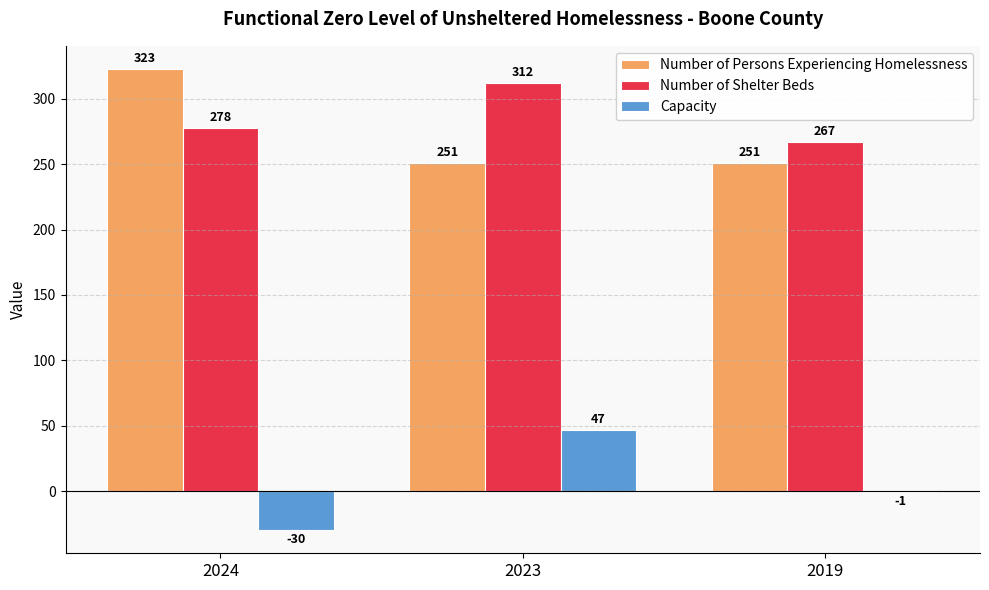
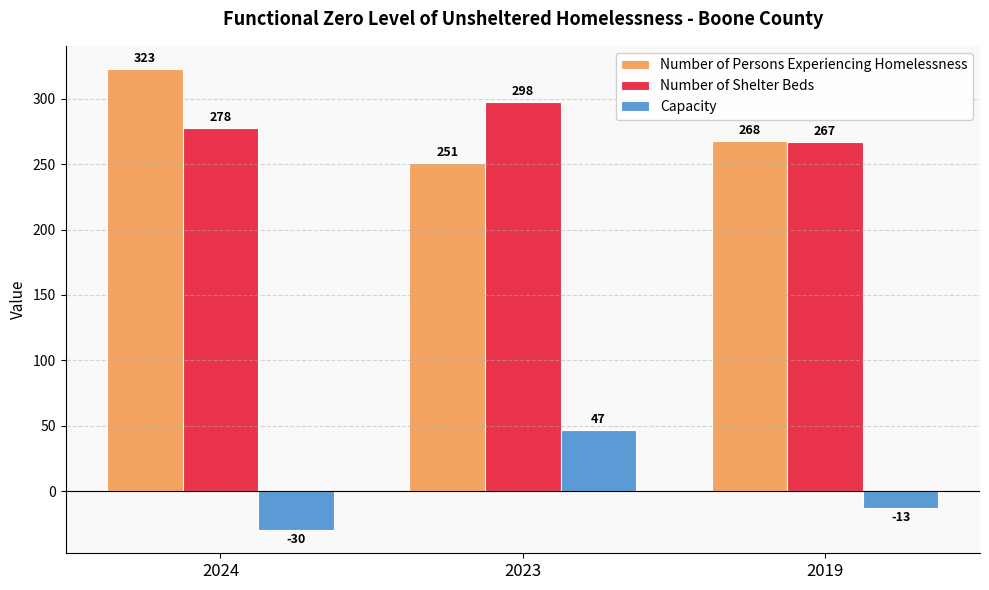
Number of Shelter Beds, 2023: 312 -> 298
Number of Persons Experiencing Homelessness, 2019: 251 -> 268
Capacity, 2019: -1 -> -13
